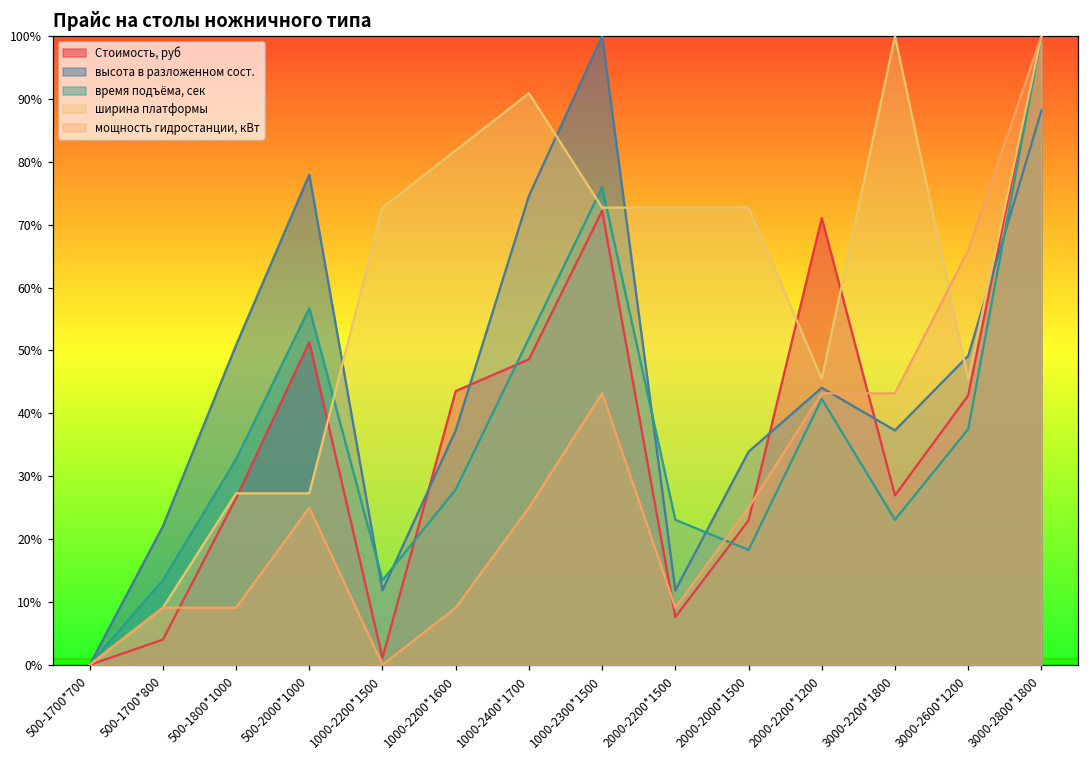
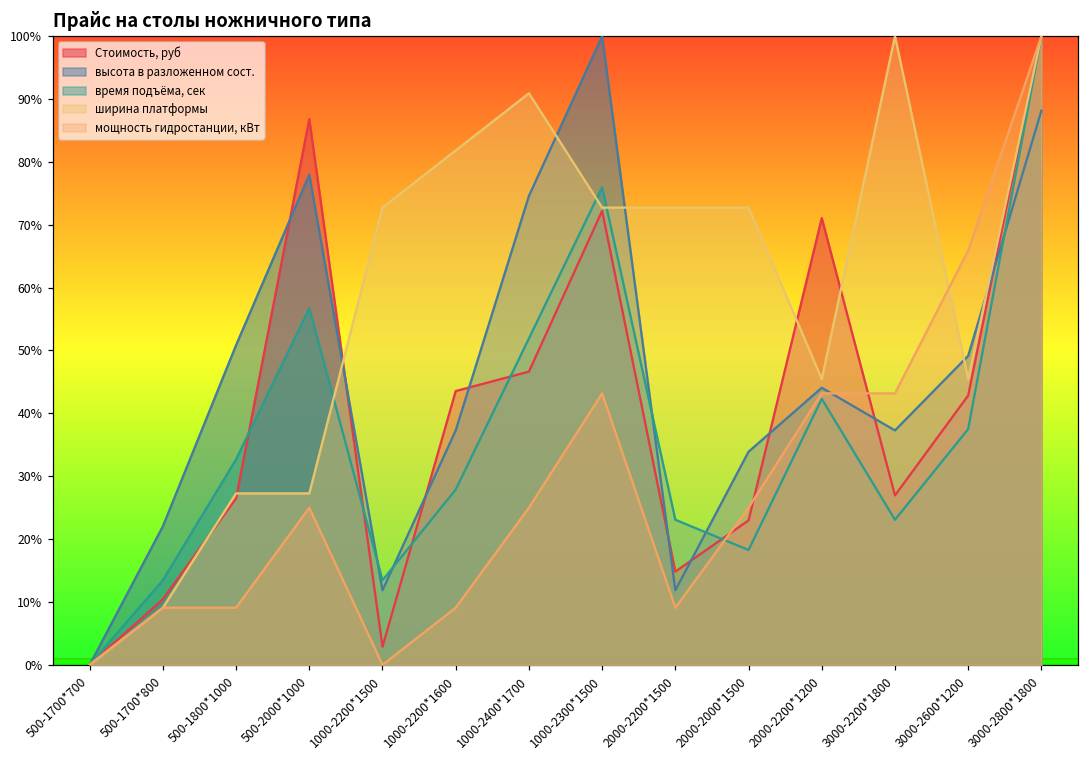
Стоимость, руб, 500-1700*800: 4% -> 10%
Стоимость, руб, 500-2000*1000: 51% -> 87%
Стоимость, руб, 1000-2200*1500: 1% -> 3%
Стоимость, руб, 1000-2400*1700: 49% -> 47%
Стоимость, руб, 2000-2200*1500: 8% -> 15%
